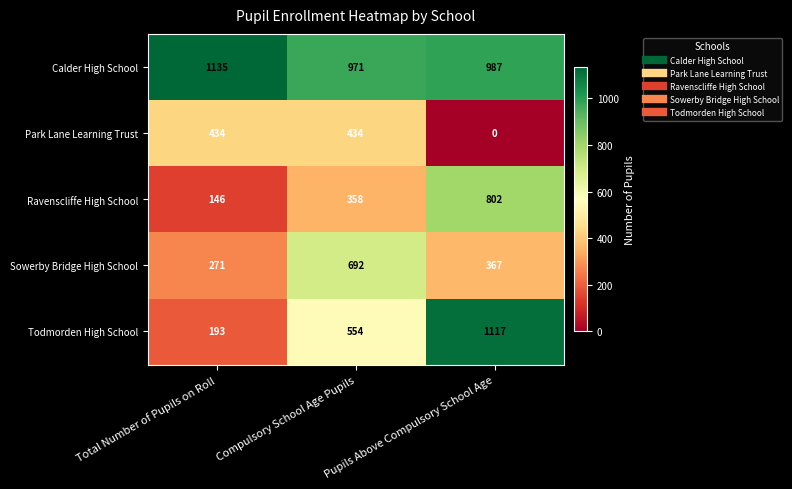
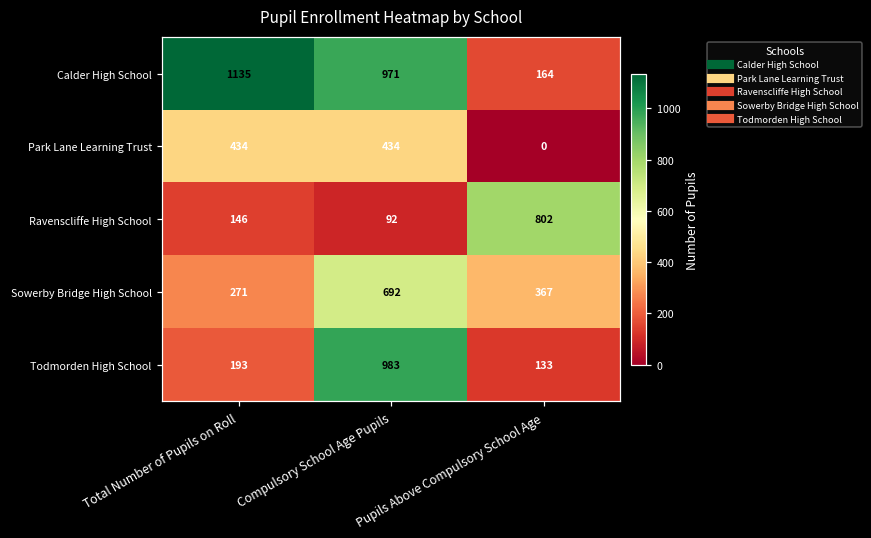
Calder High School, Pupils Above Compulsory School Age: 987 -> 164
Ravenscliffe High School, Compulsory School Age Pupils: 358 -> 92
Todmorden High School, Compulsory School Age Pupils: 554 -> 983
Todmorden High School, Pupils Above Compulsory School Age: 1117 -> 133
